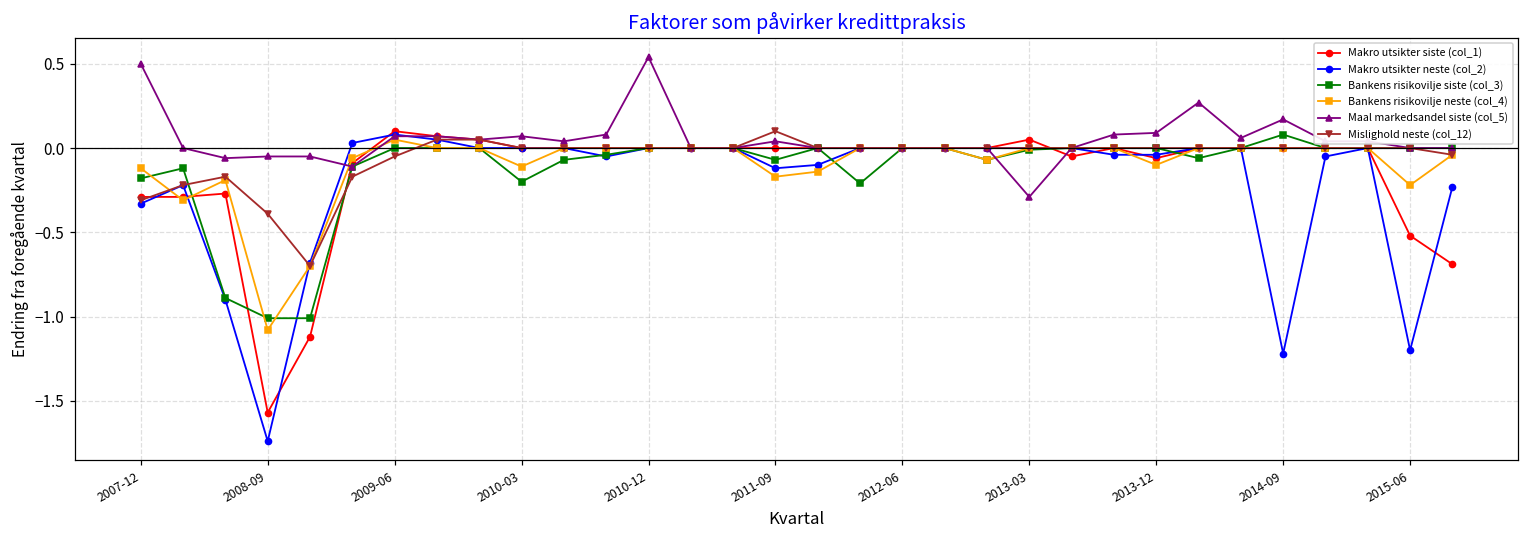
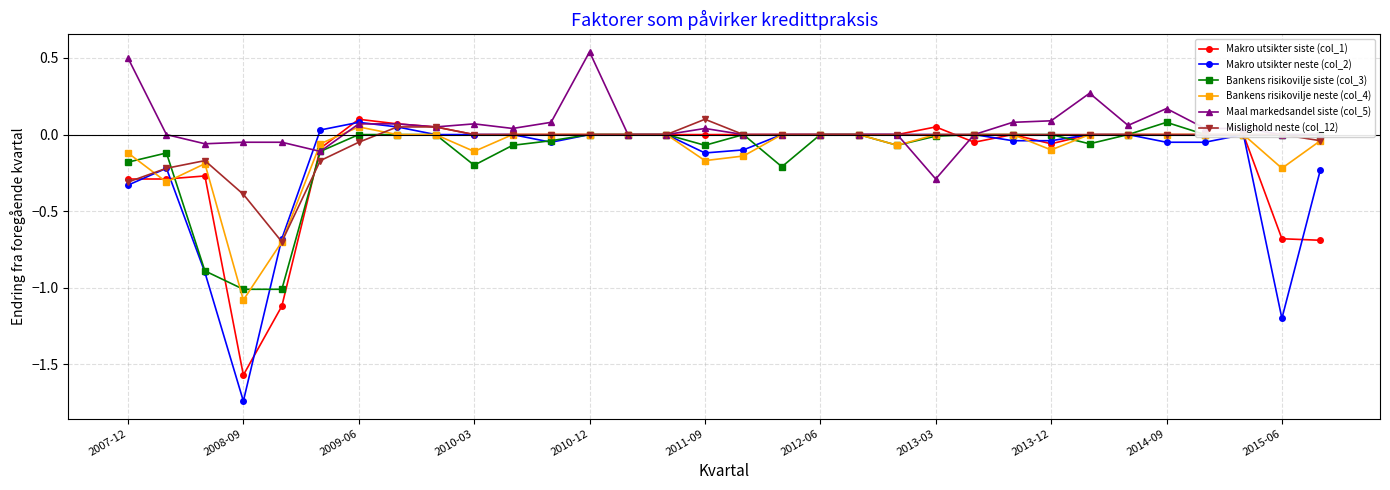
Makro utsikter neste (col_2), 2014-09: -1.22 -> -0.05
Makro utsikter siste (col_1), 2015-06: -0.52 -> -0.68
